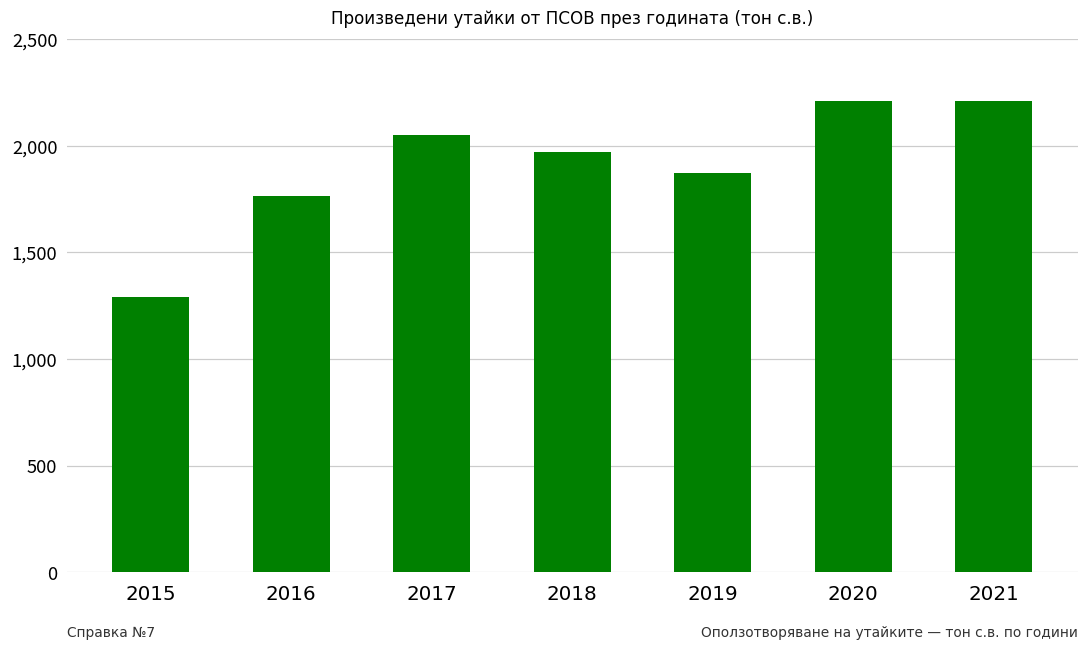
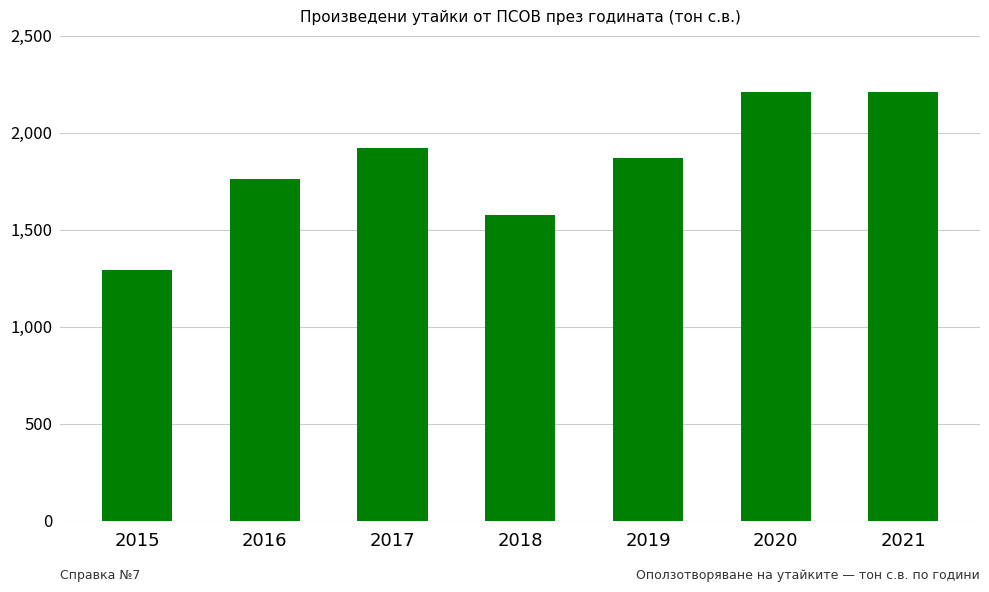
2017: 2,050 -> 1,920
2018: 1,970 -> 1,580
